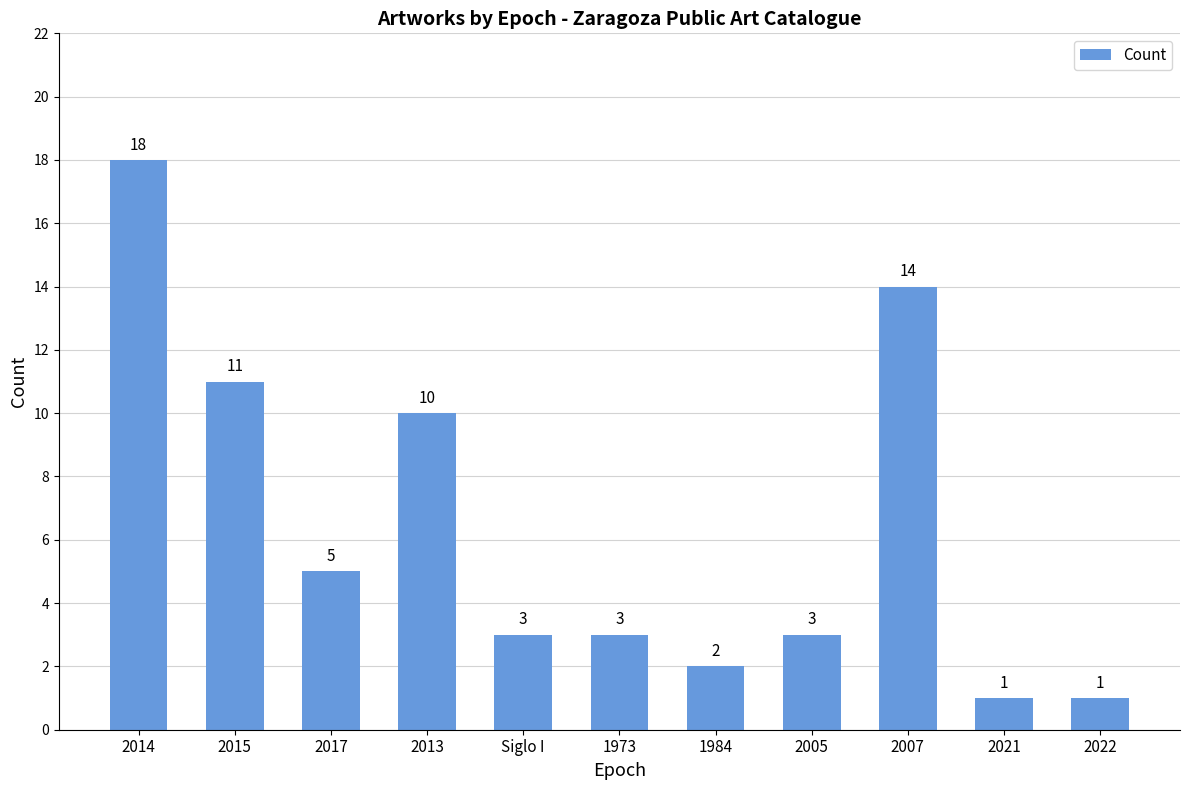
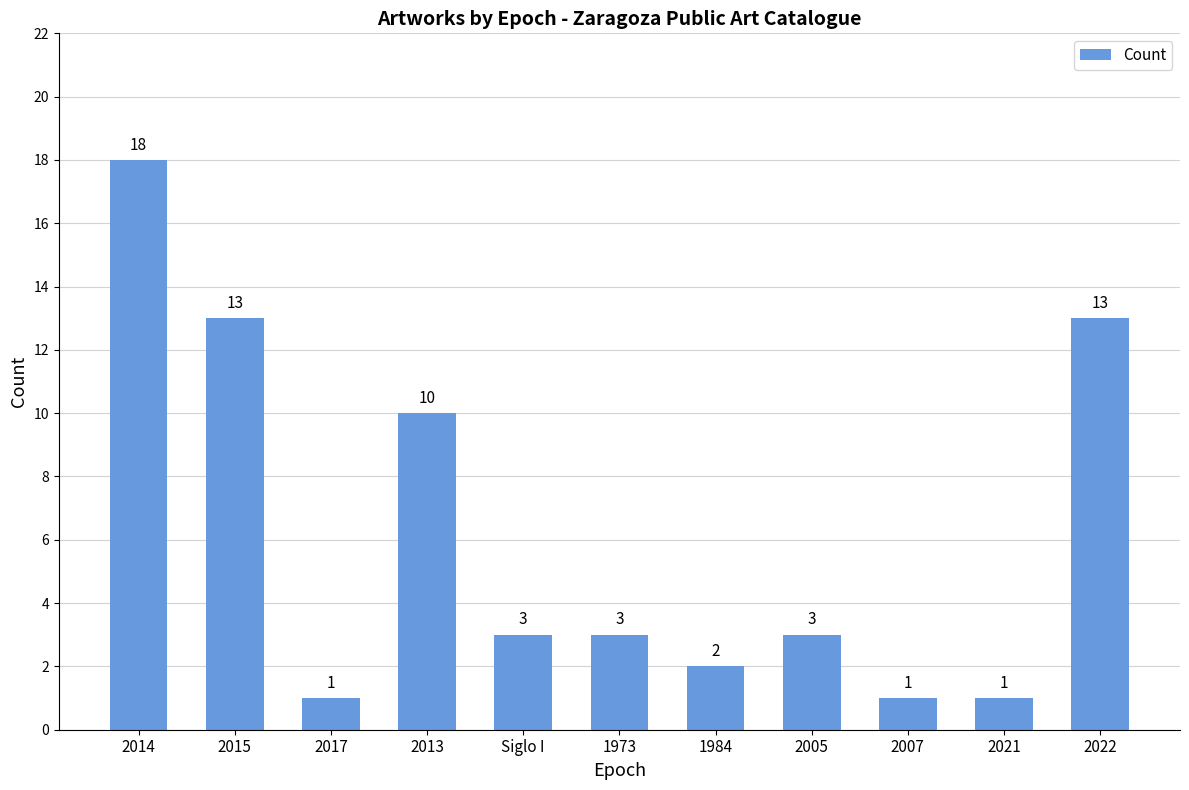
2015: 11 -> 13
2017: 5 -> 1
2007: 14 -> 1
2022: 1 -> 13
